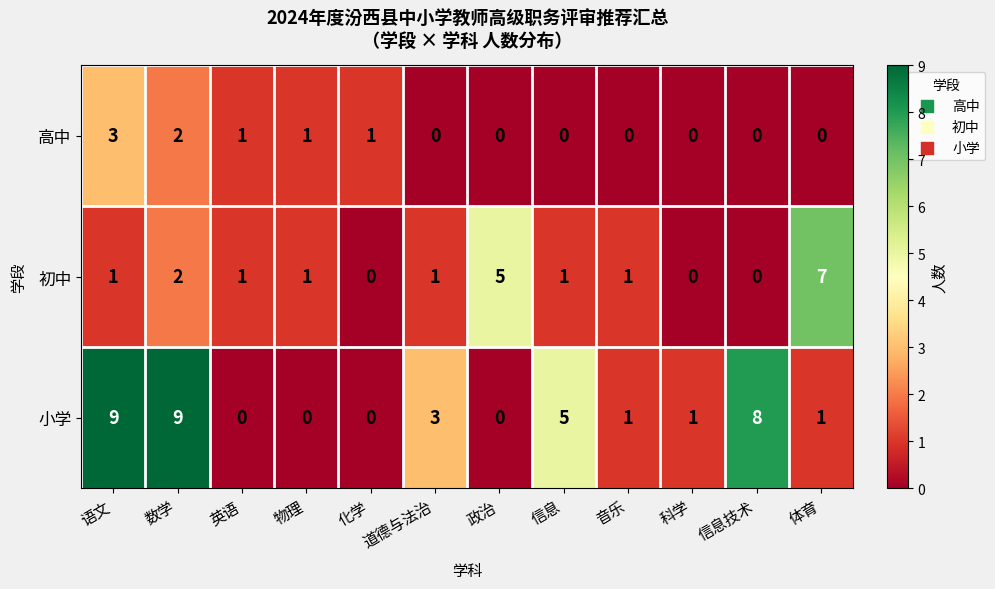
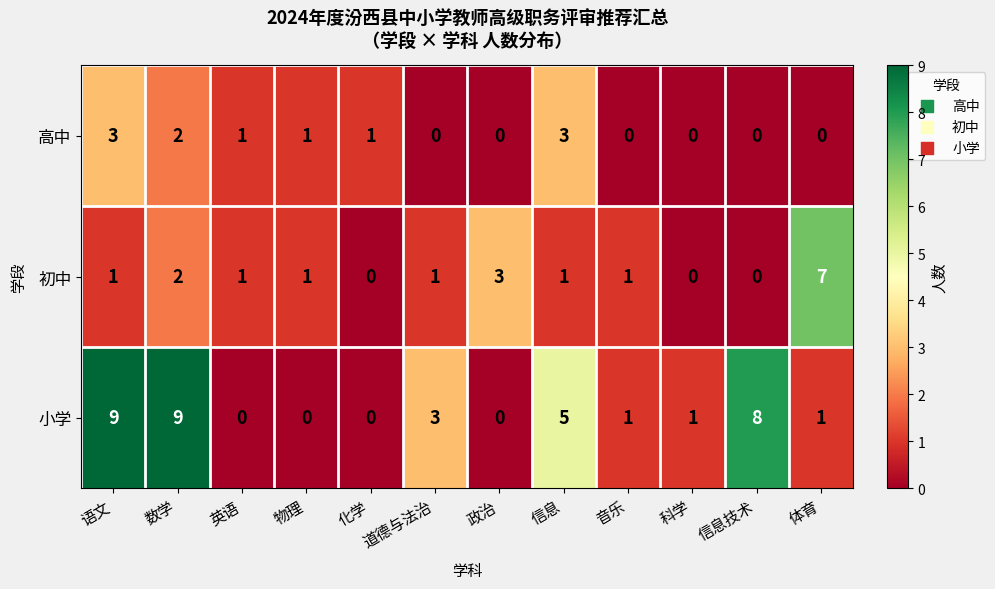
高中, 信息: 0 -> 3
初中, 政治: 5 -> 3
